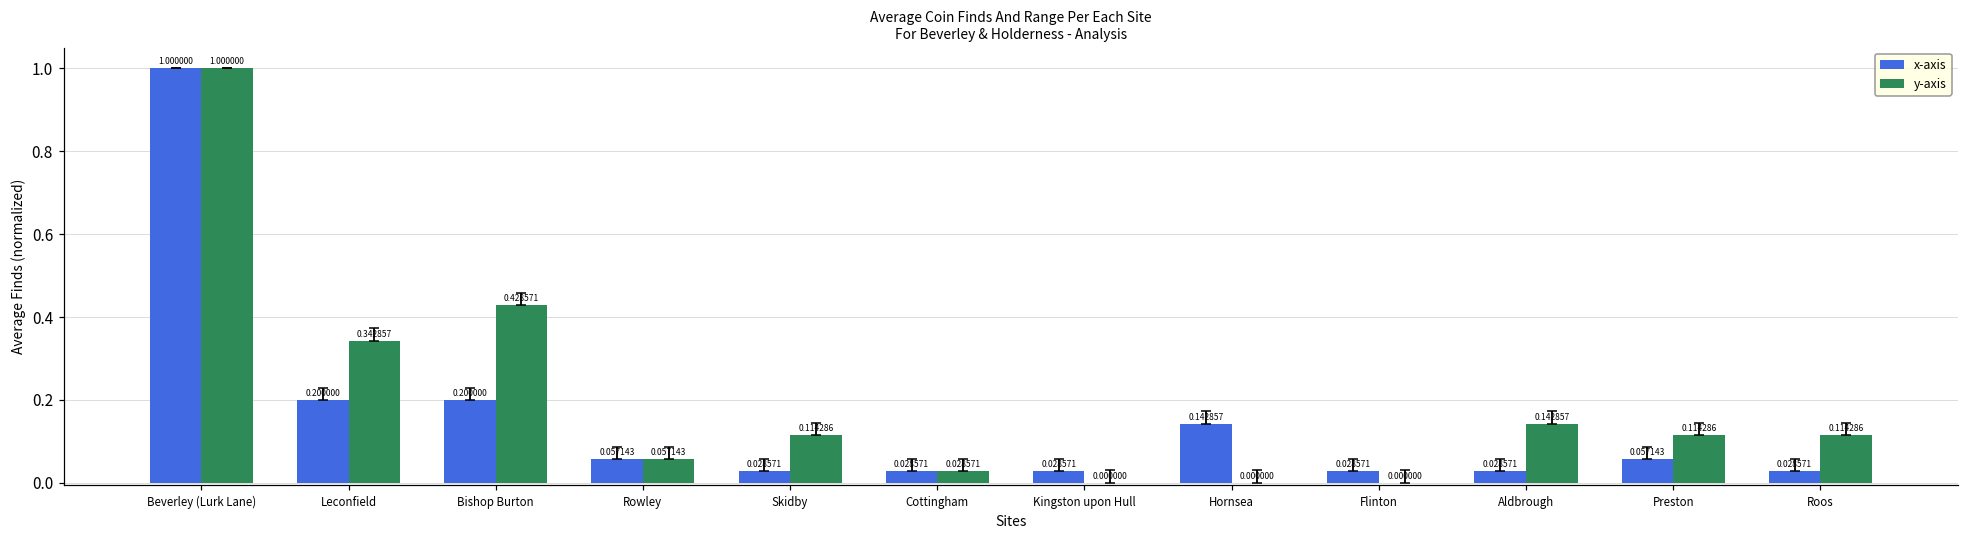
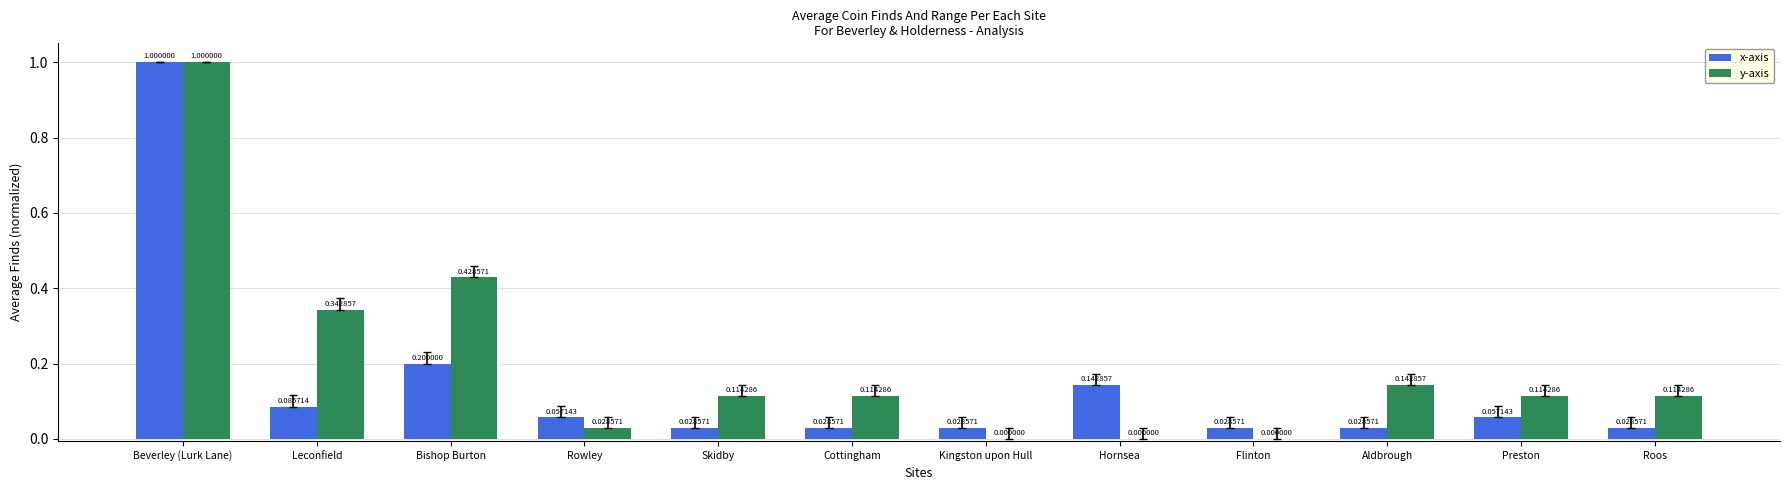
x-axis, Leconfield: 0.200000 -> 0.085714
y-axis, Rowley: 0.057143 -> 0.028571
y-axis, Cottingham: 0.028571 -> 0.114286
